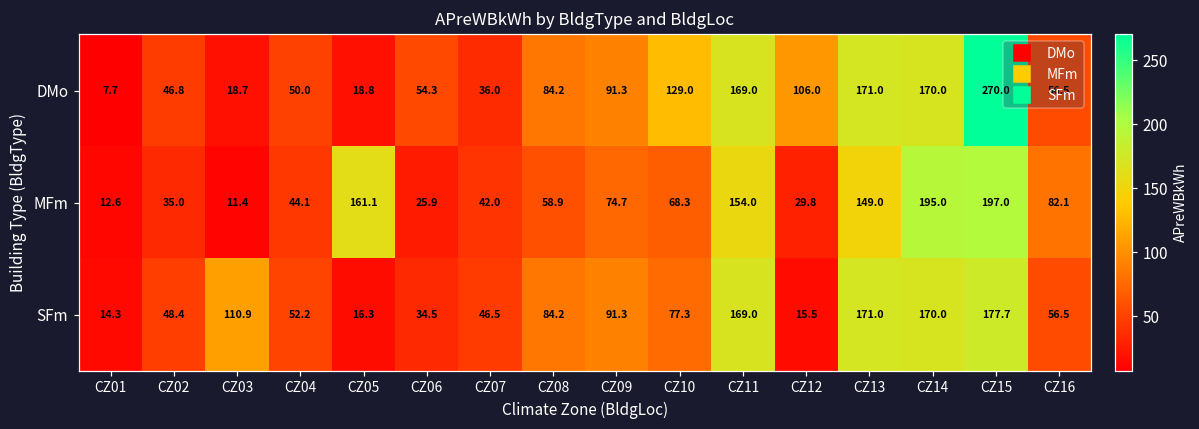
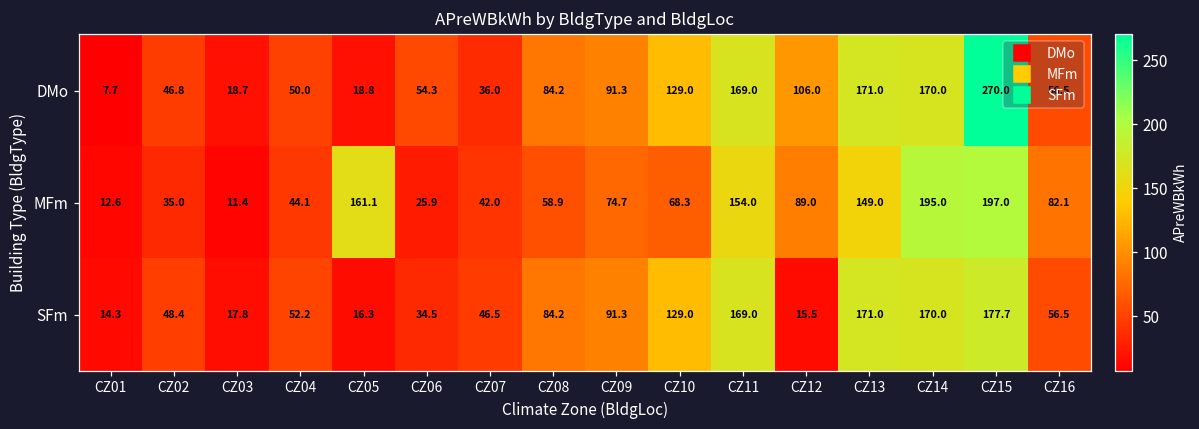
MFm, CZ12: 29.8 -> 89.0
SFm, CZ03: 110.9 -> 17.8
SFm, CZ10: 77.3 -> 129.0
